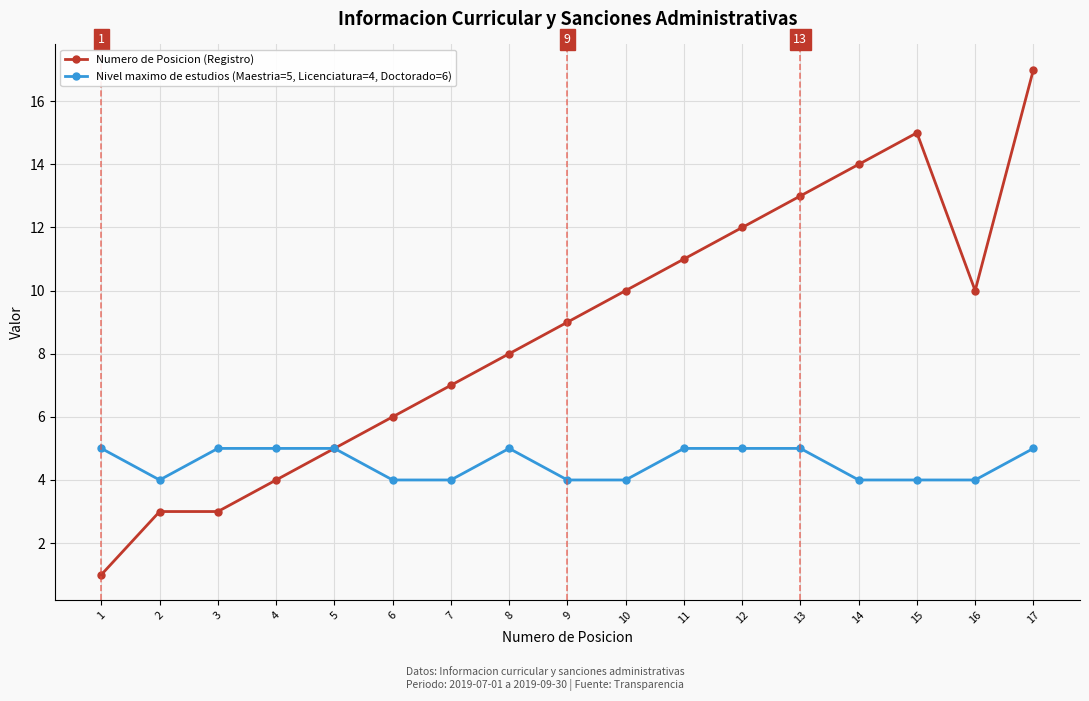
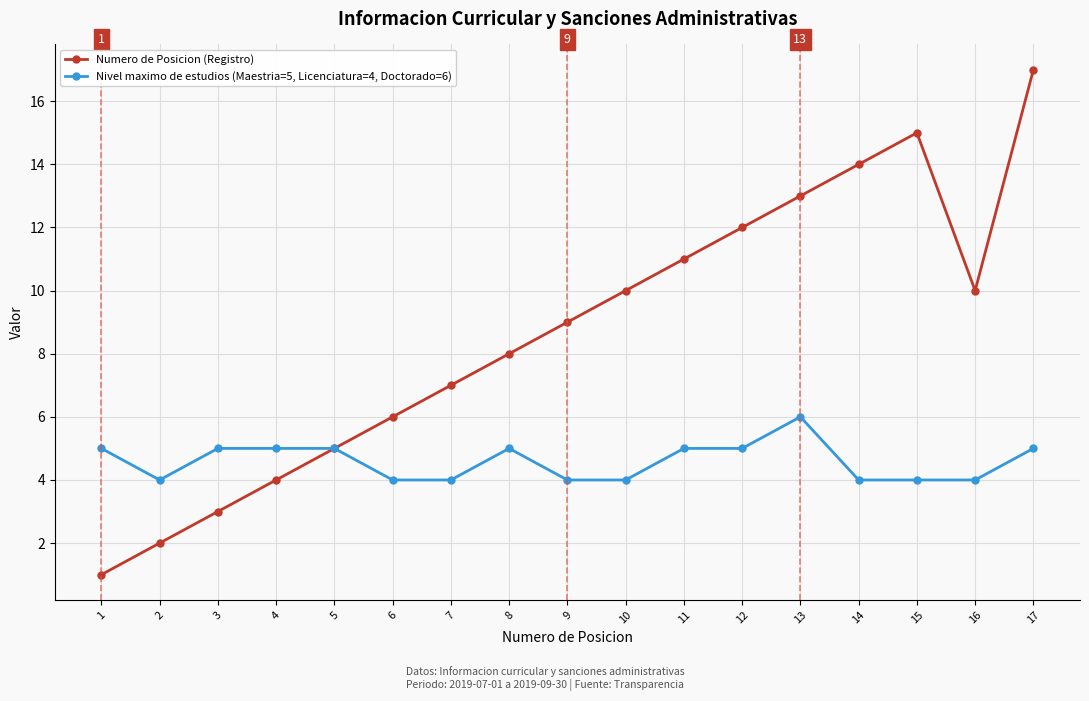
Numero de Posicion (Registro), 2: 3 -> 2
Nivel maximo de estudios (Maestria=5, Licenciatura=4, Doctorado=6), 13: 5 -> 6
